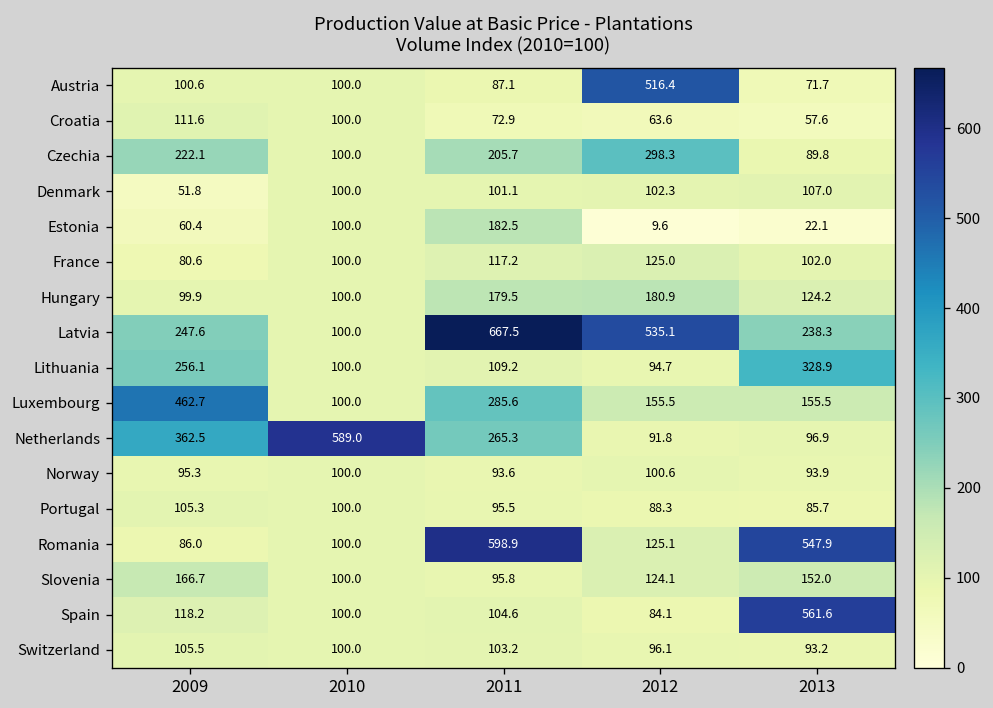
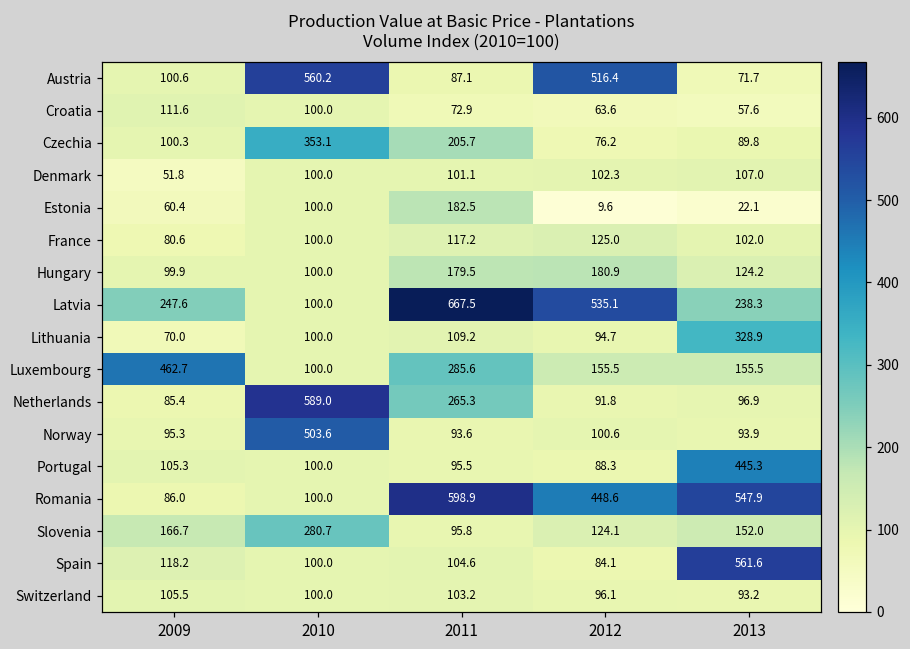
Austria, 2010: 100.0 -> 560.2
Czechia, 2009: 222.1 -> 100.3
Czechia, 2010: 100.0 -> 353.1
Czechia, 2012: 298.3 -> 76.2
Lithuania, 2009: 256.1 -> 70.0
Netherlands, 2009: 362.5 -> 85.4
Norway, 2010: 100.0 -> 503.6
Portugal, 2013: 85.7 -> 445.3
Romania, 2012: 125.1 -> 448.6
Slovenia, 2010: 100.0 -> 280.7
